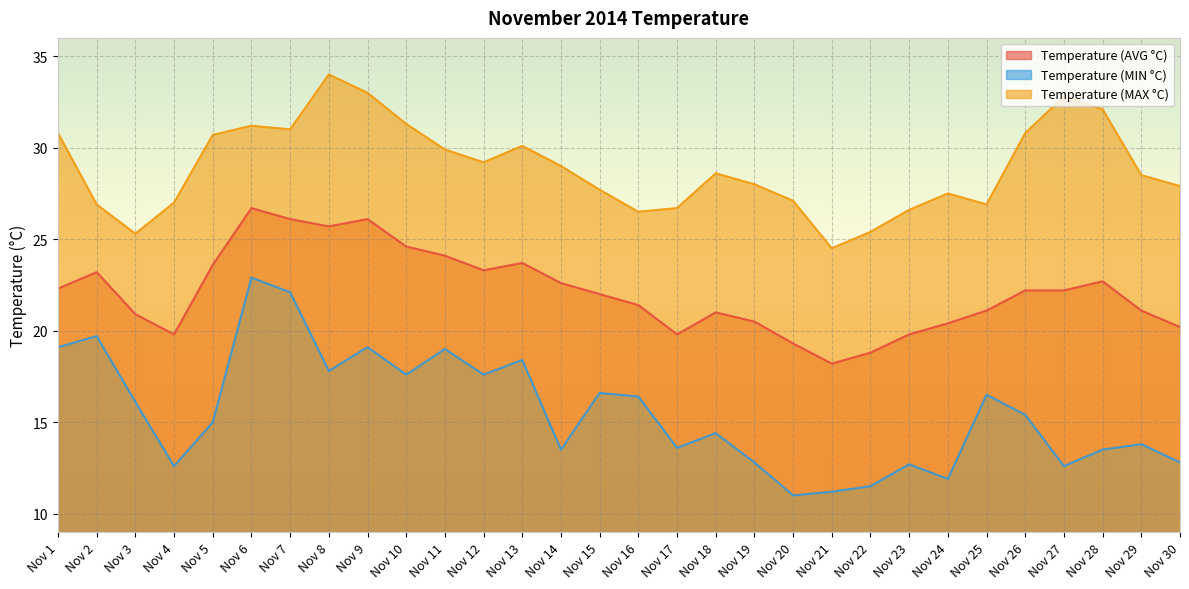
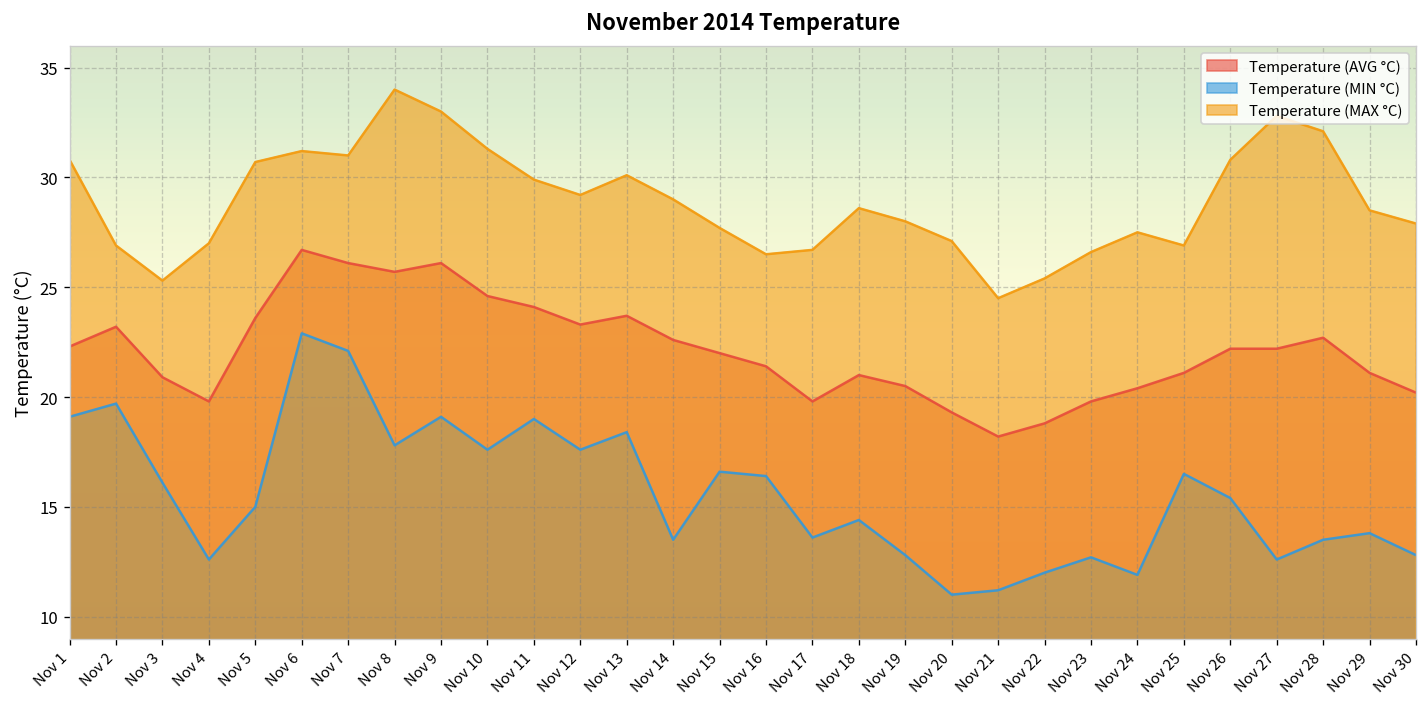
Temperature (MIN °C), Nov 22: 11.5 -> 12.0
